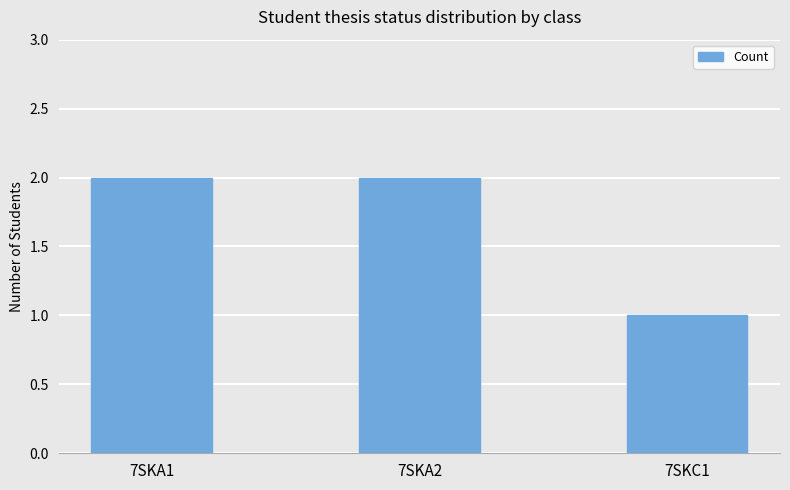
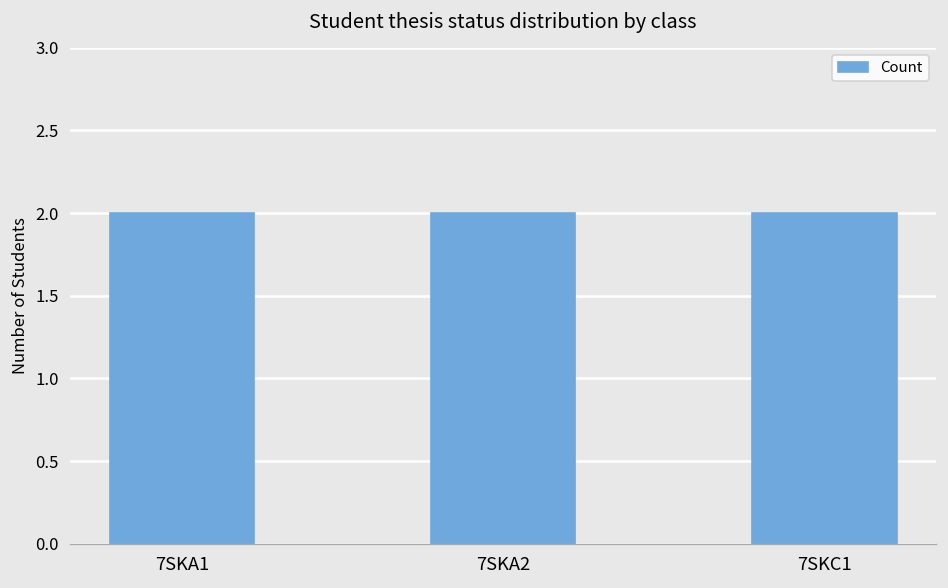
7SKC1: 1 -> 2
